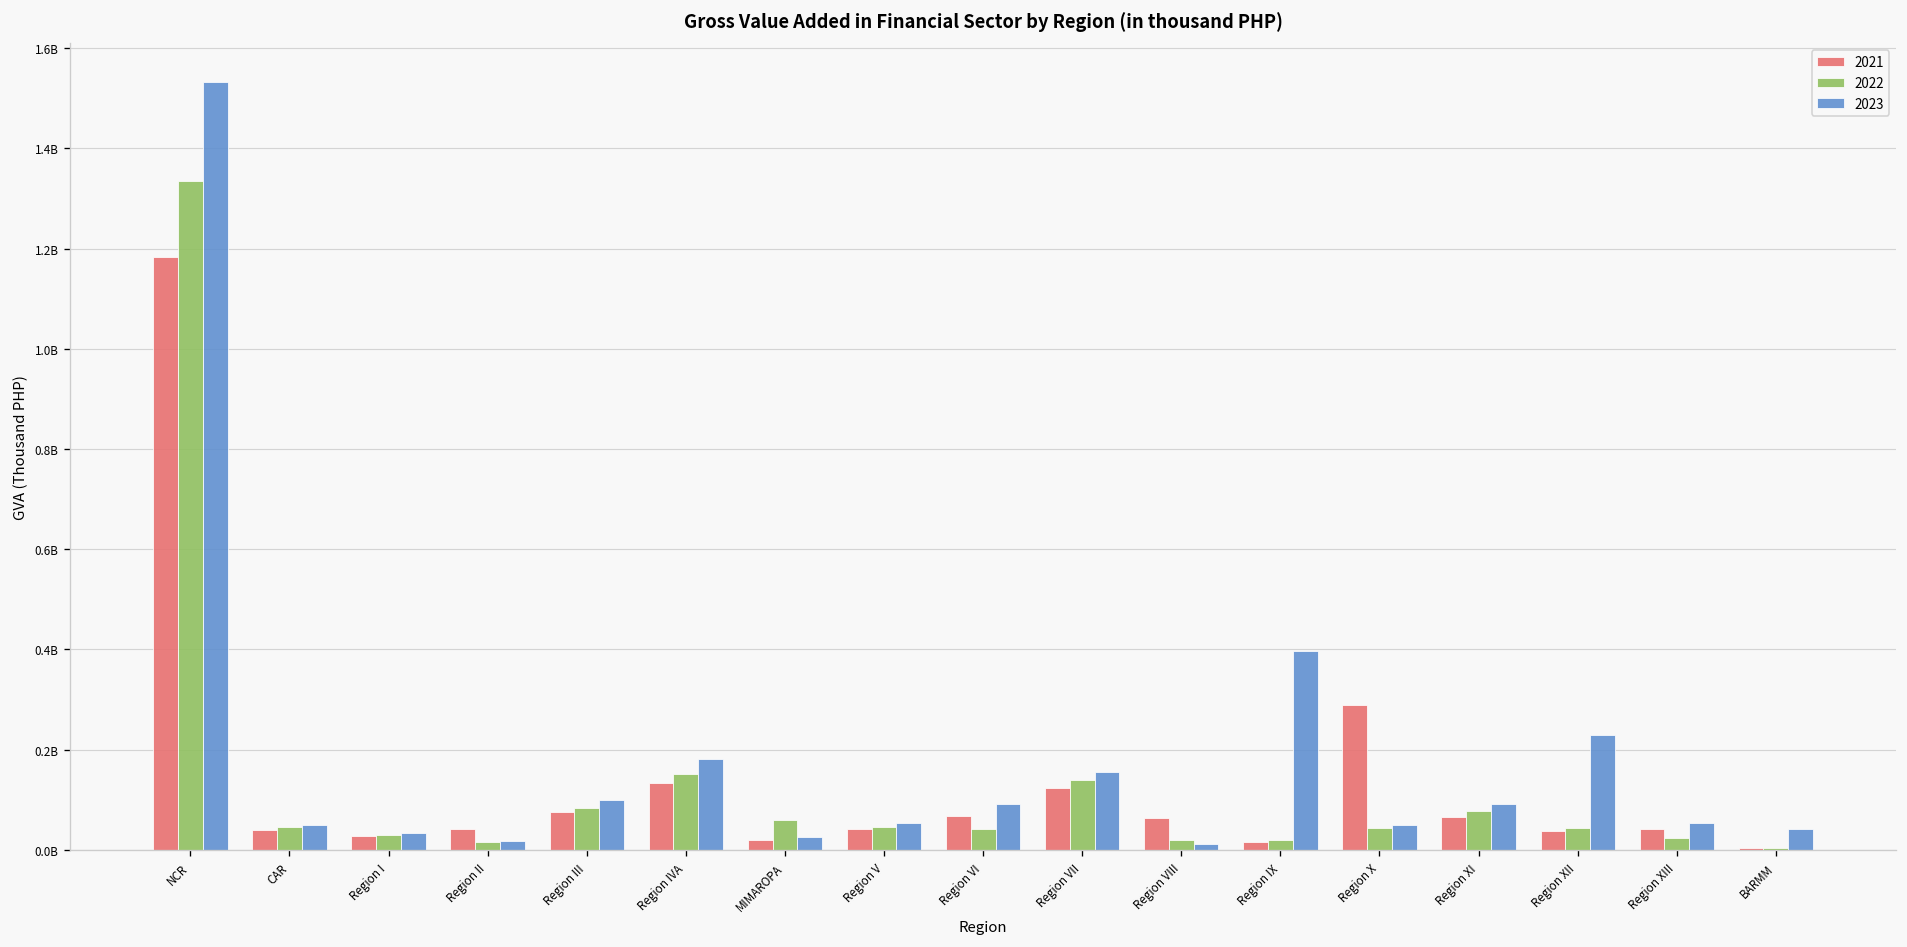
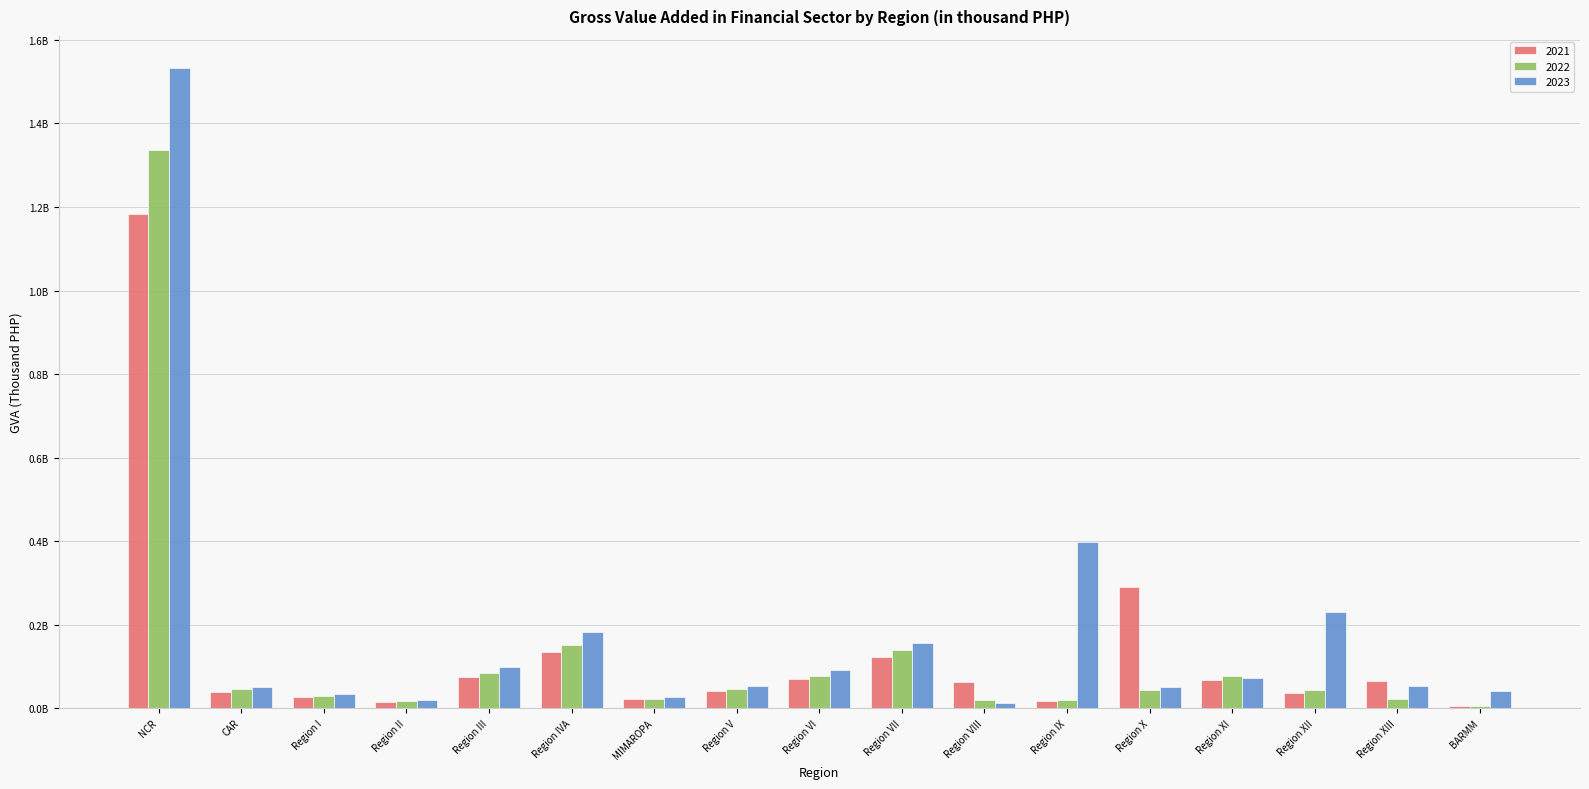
2021, Region II: 40000000 -> 10000000
2022, MIMAROPA: 60000000 -> 20000000
2022, Region VI: 40000000 -> 80000000
2023, Region XI: 90000000 -> 70000000
2021, Region XIII: 40000000 -> 70000000
